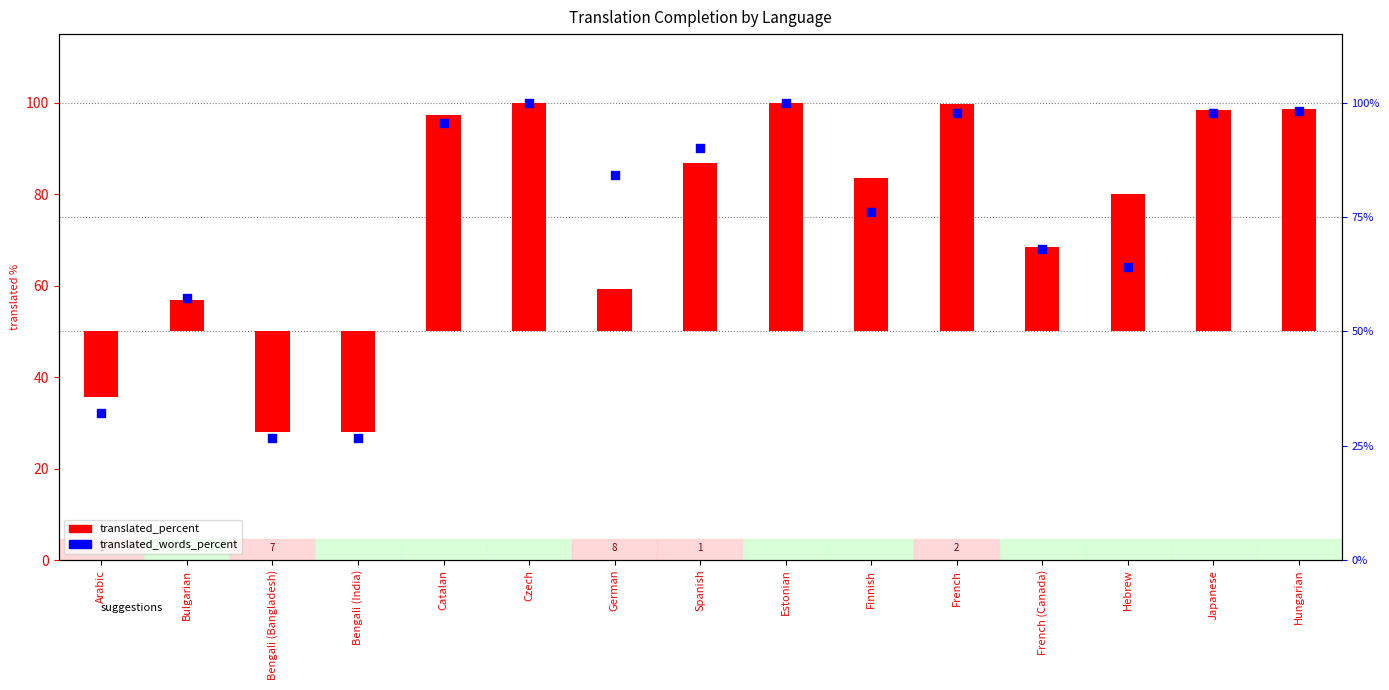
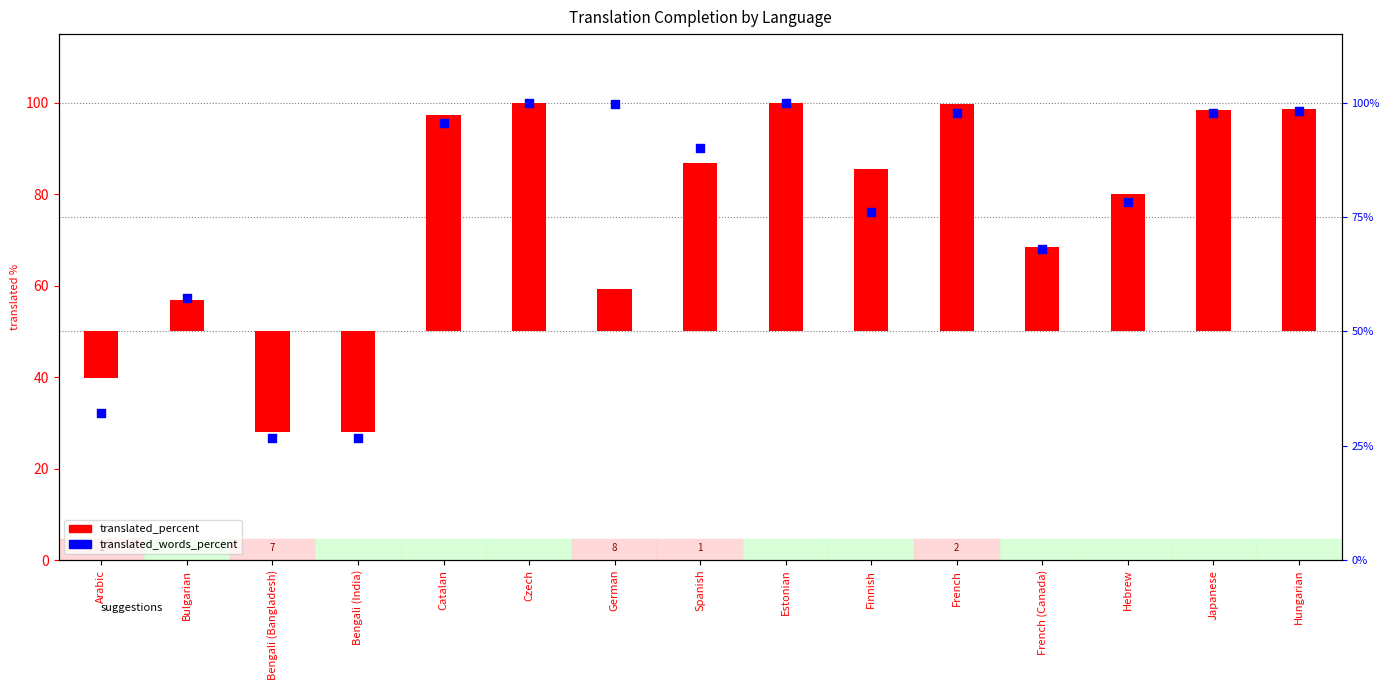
translated_percent, Arabic: 36 -> 40
translated_percent, Finnish: 84 -> 86
translated_words_percent, German: 84% -> 100%
translated_words_percent, Hebrew: 64% -> 78%
